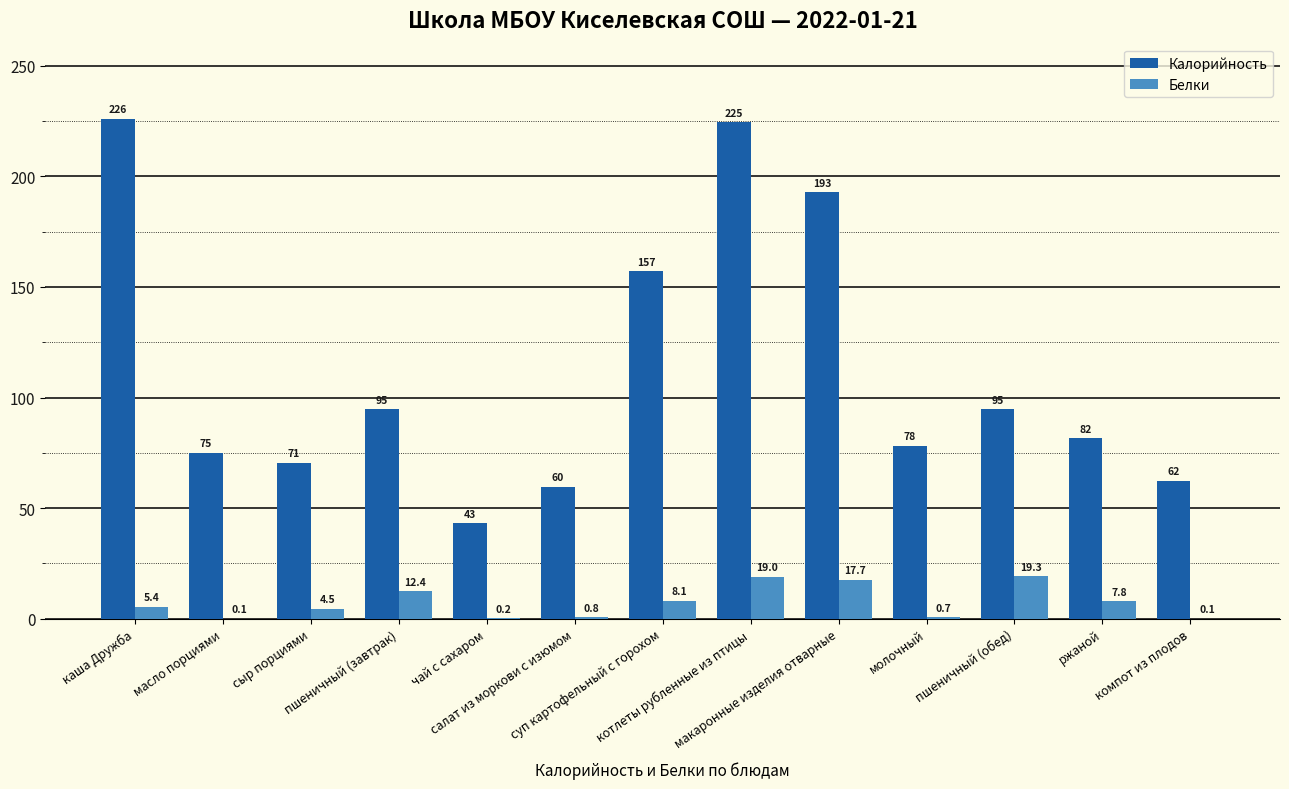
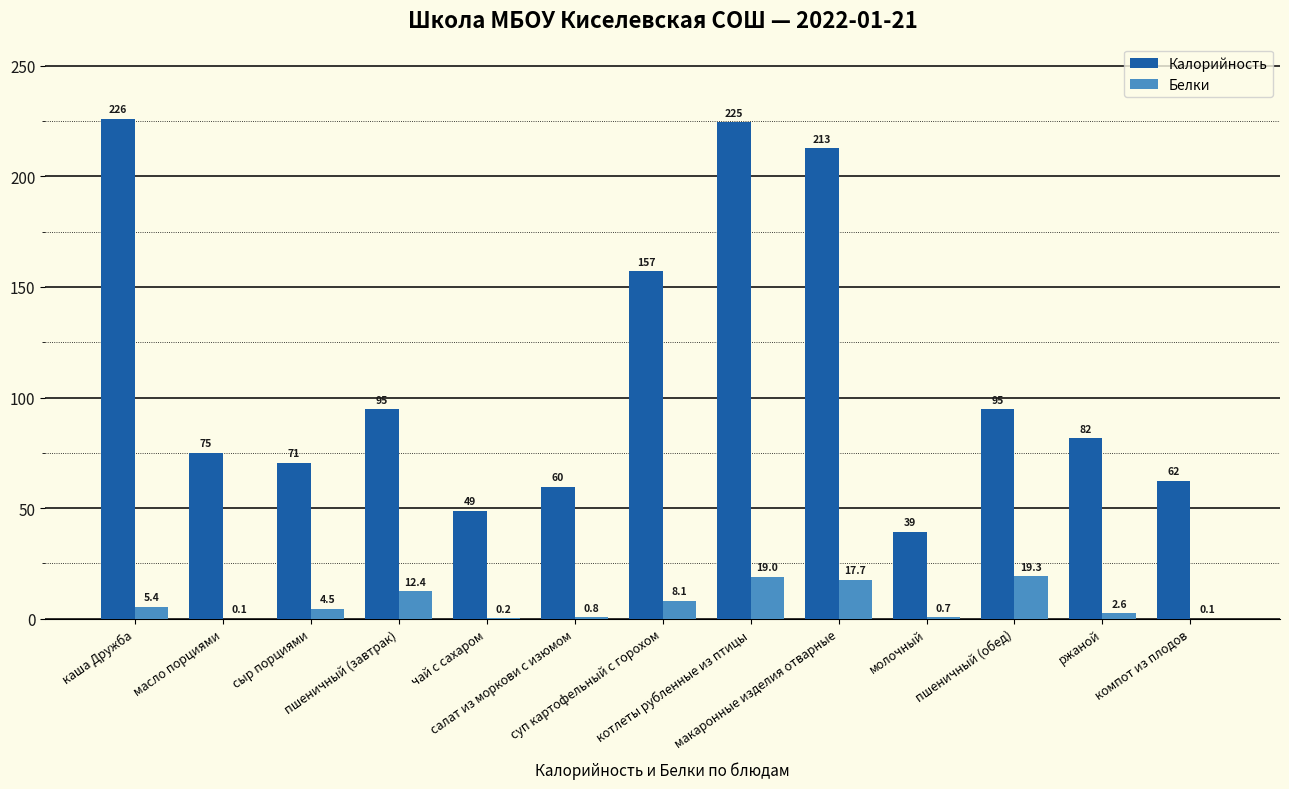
Калорийность, чай с сахаром: 43 -> 49
Калорийность, макаронные изделия отварные: 193 -> 213
Калорийность, молочный: 78 -> 39
Белки, ржаной: 7.8 -> 2.6
